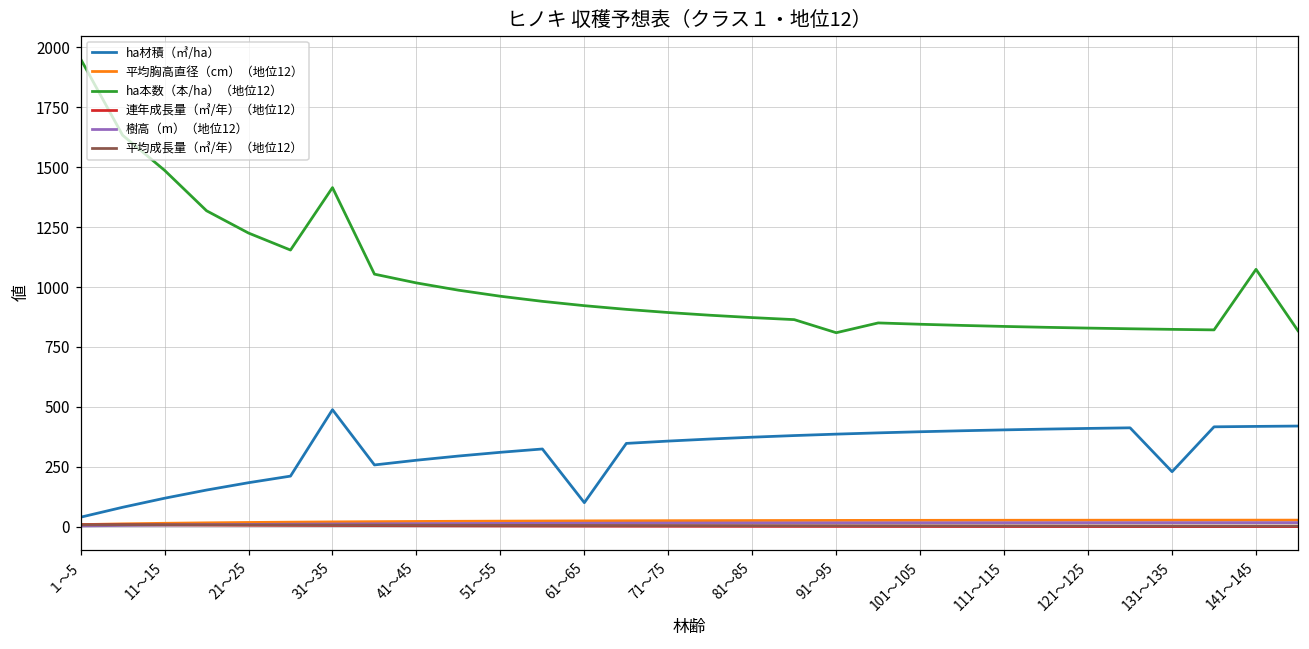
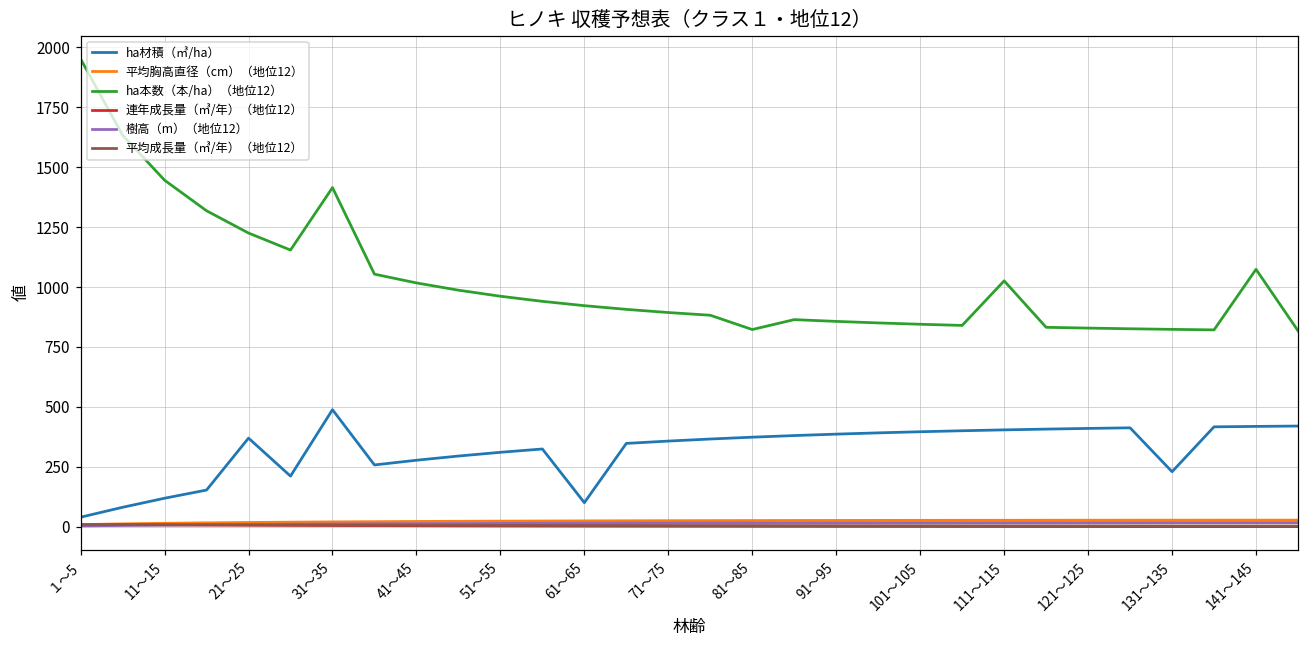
ha本数（本/ha）（地位12）, 11～15: 1490 -> 1450
ha材積（㎥/ha）, 21～25: 180 -> 370
ha本数（本/ha）（地位12）, 81～85: 870 -> 820
ha本数（本/ha）（地位12）, 91～95: 810 -> 860
ha本数（本/ha）（地位12）, 111～115: 840 -> 1030
